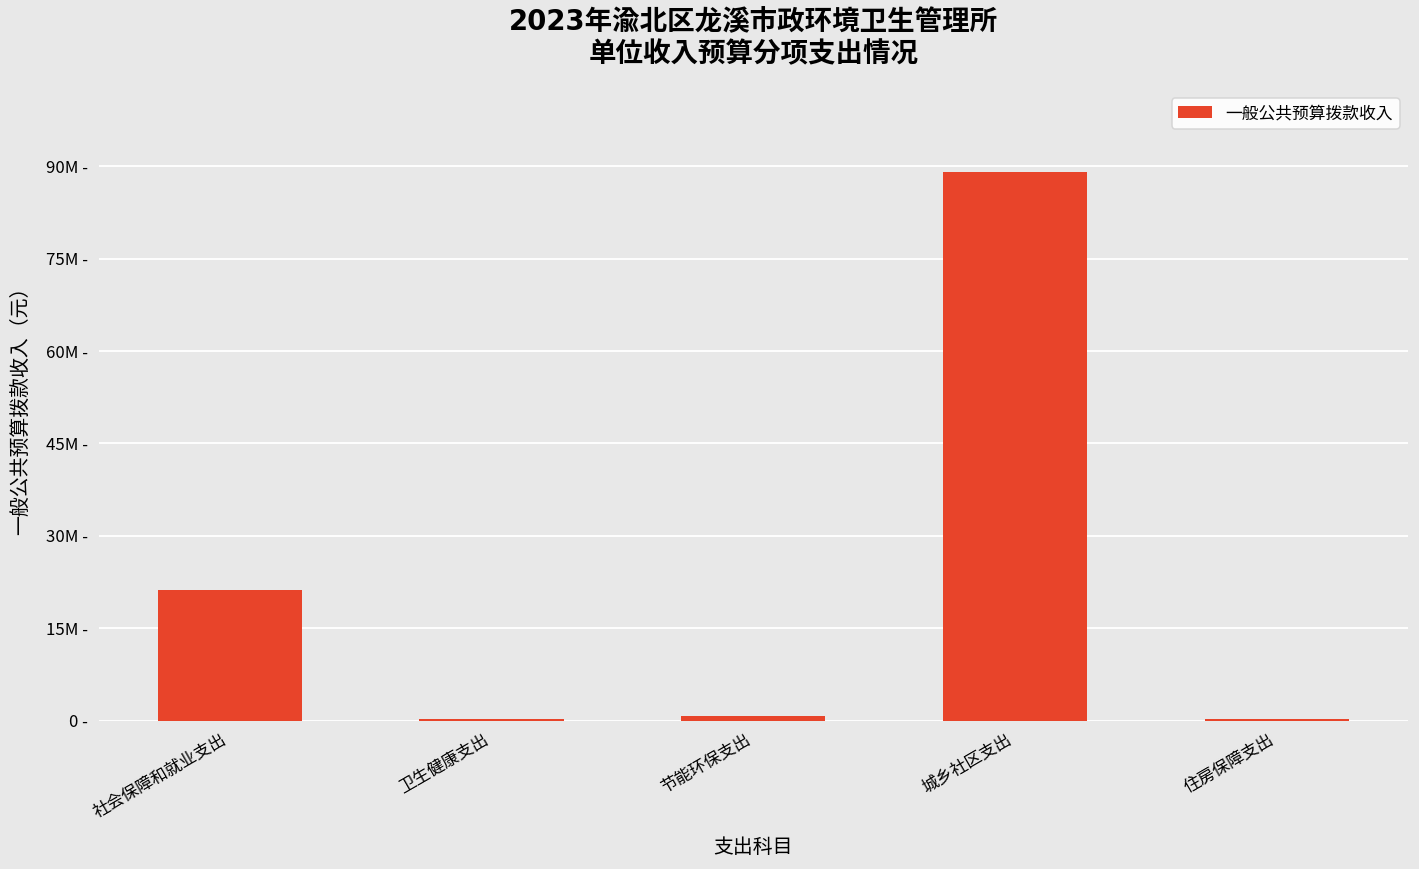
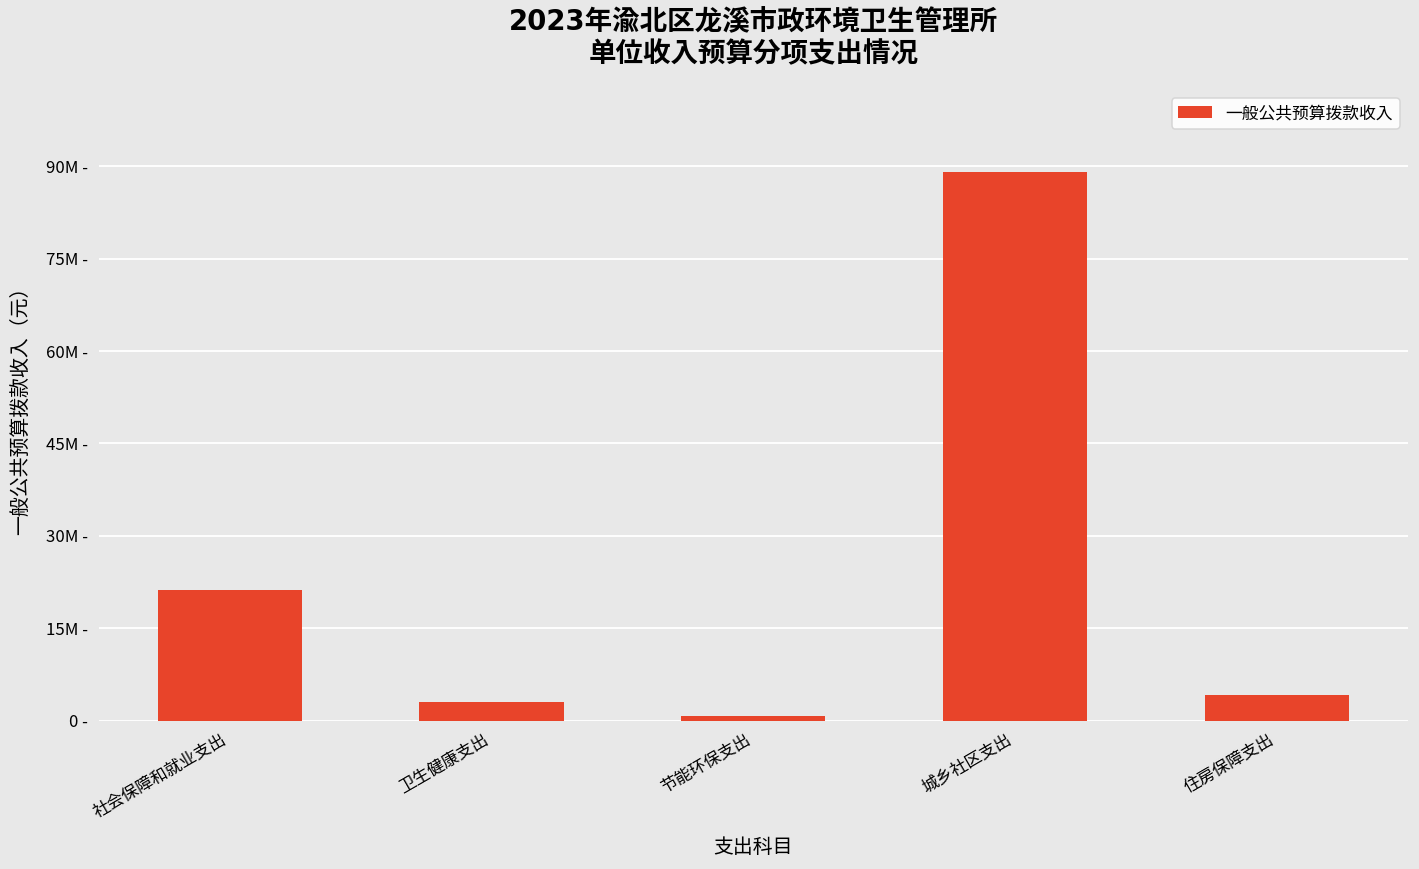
卫生健康支出: 0M - -> 3M -
住房保障支出: 0M - -> 4M -
